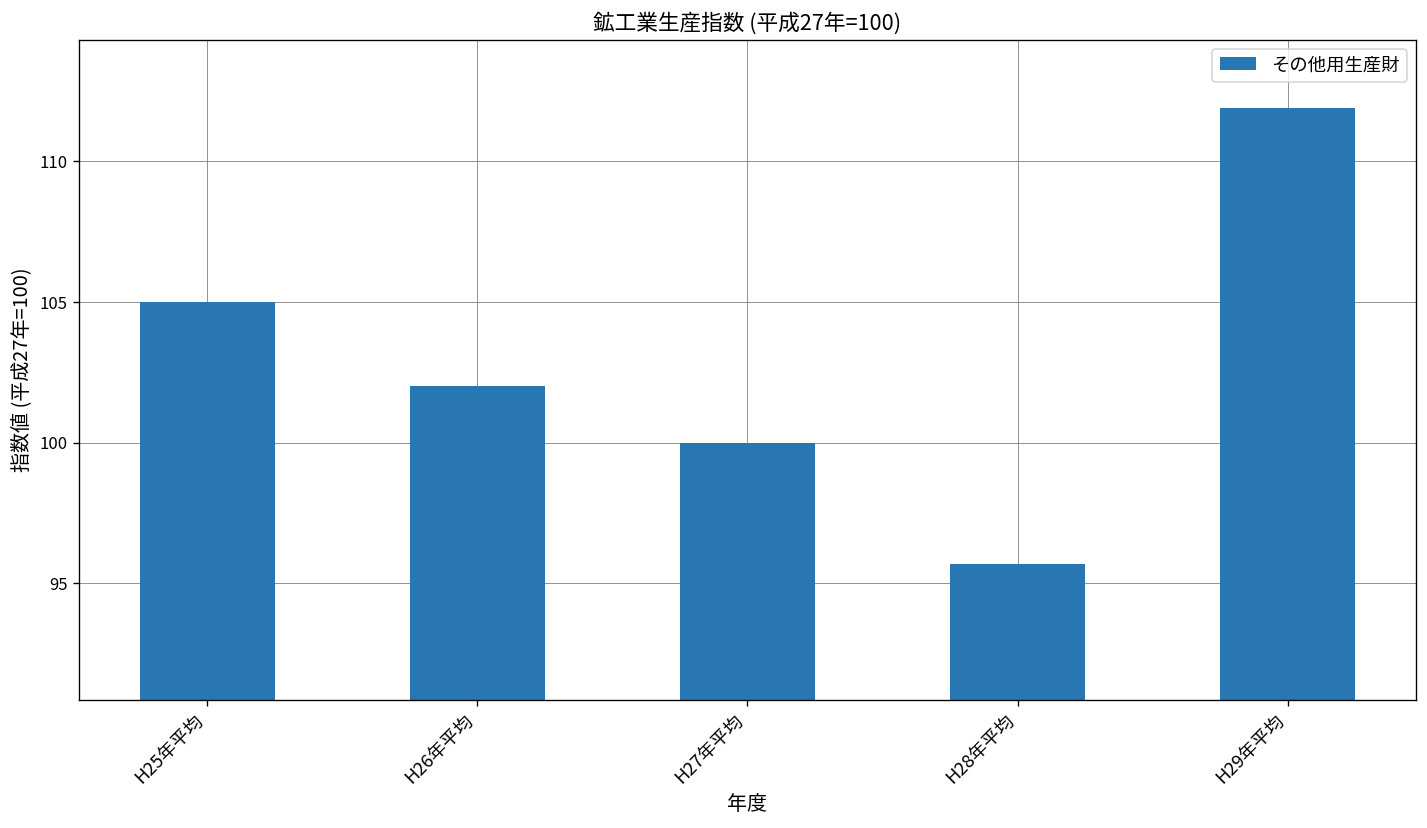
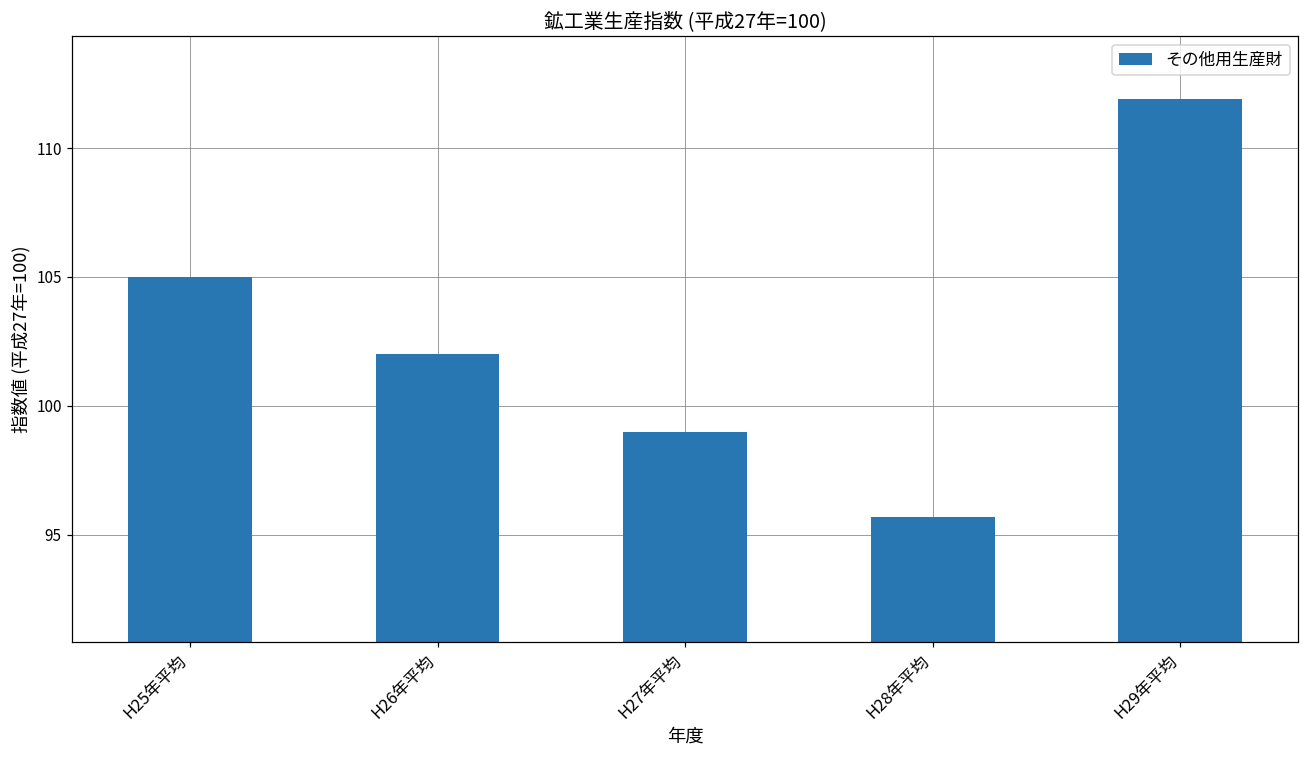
H27年平均: 100 -> 99
